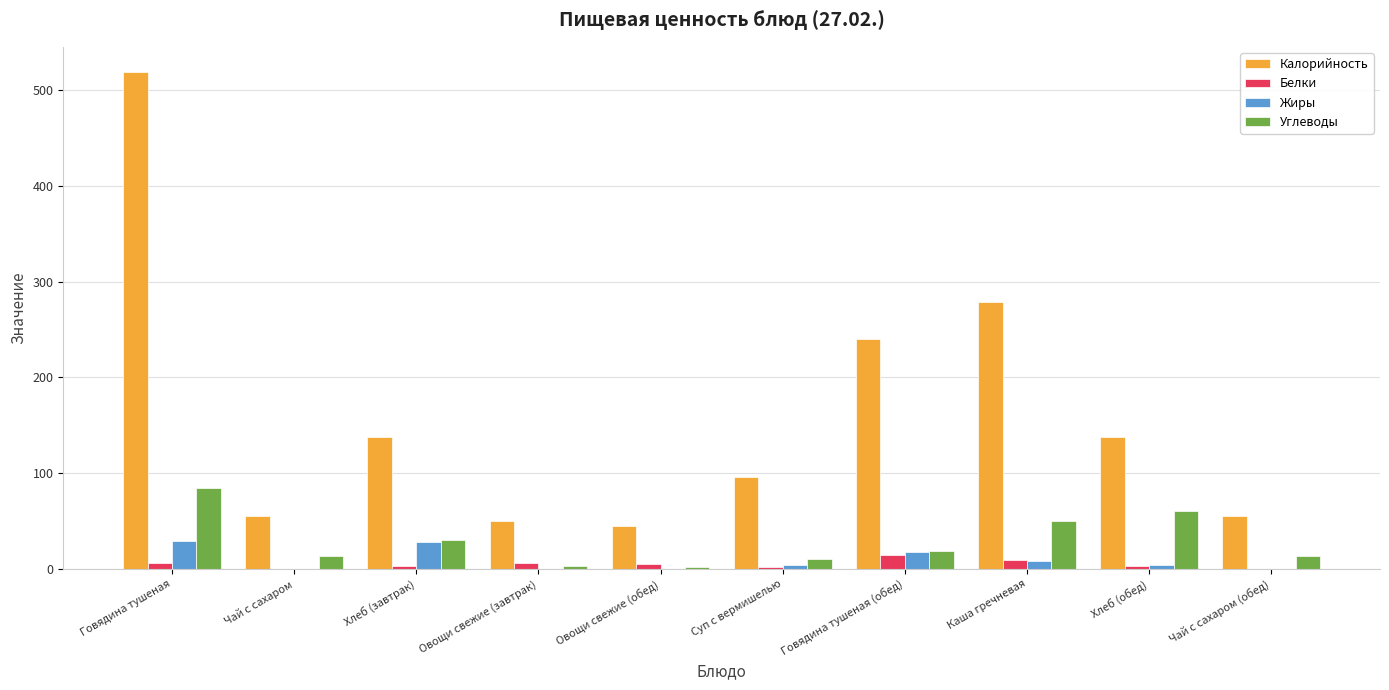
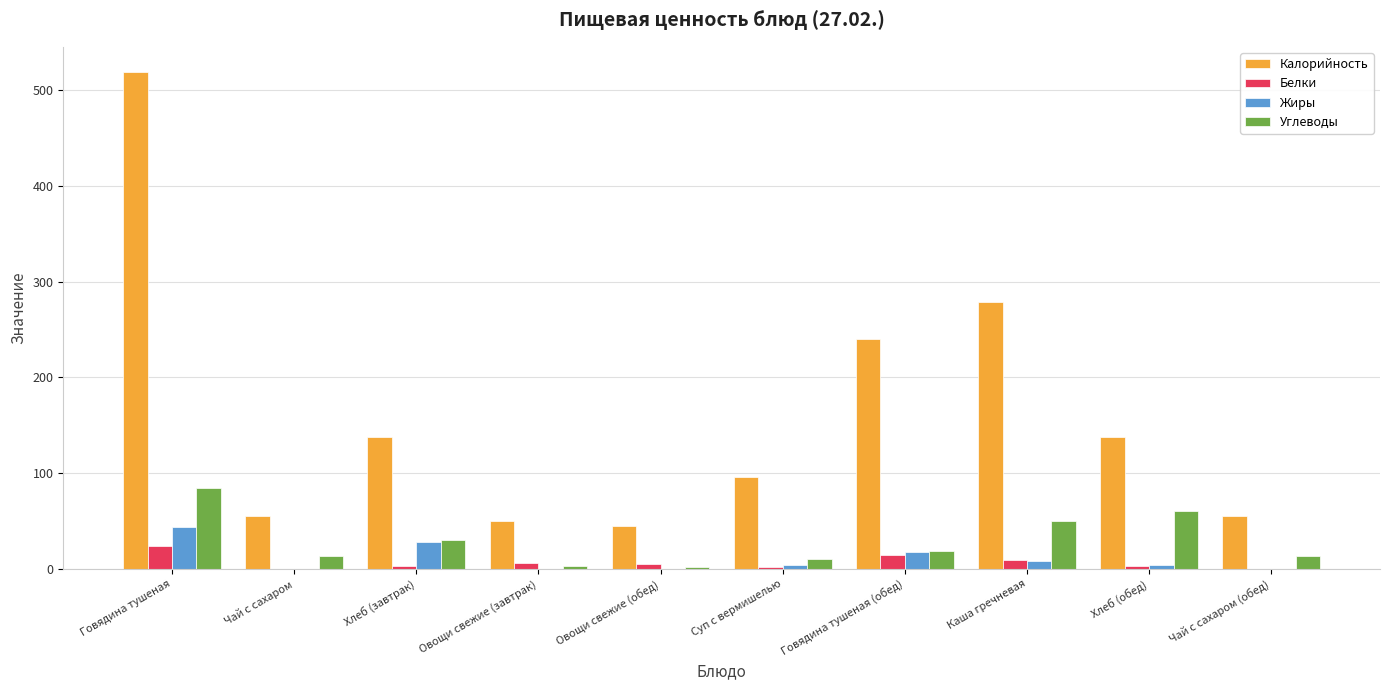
Белки, Говядина тушеная: 10 -> 20
Жиры, Говядина тушеная: 30 -> 40
